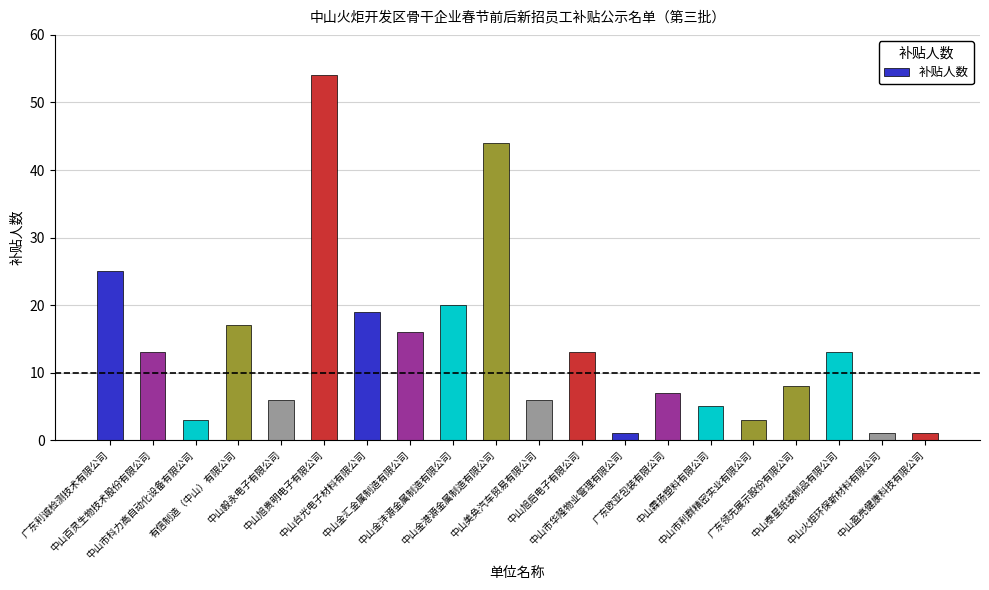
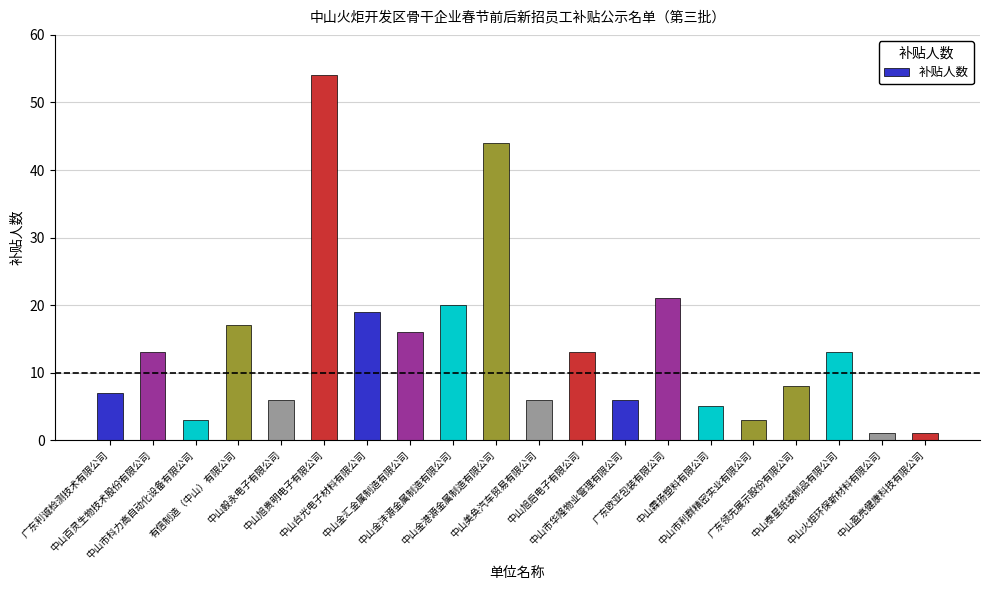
广东利诚检测技术有限公司: 25 -> 7
中山市华隆物业管理有限公司: 1 -> 6
广东欧亚包装有限公司: 7 -> 21
